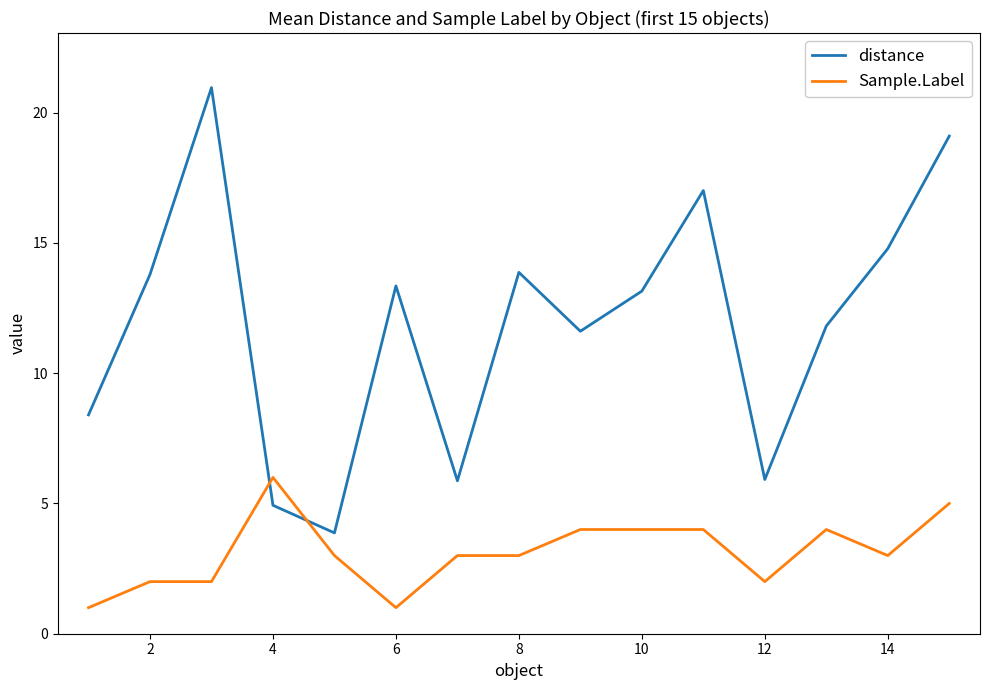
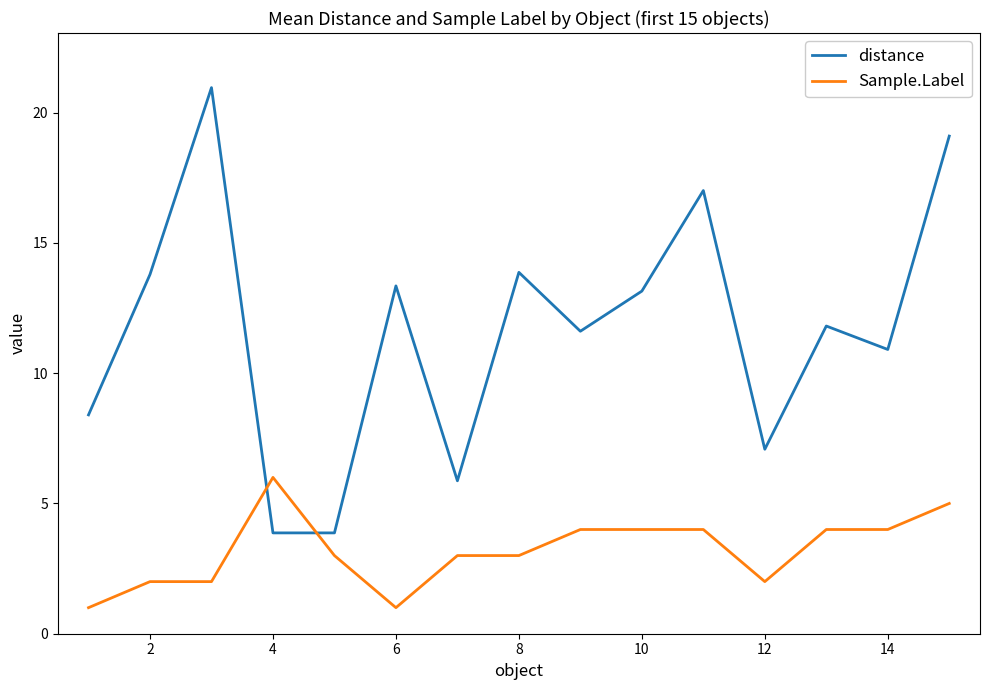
distance, 4: 4.9 -> 3.9
distance, 12: 5.9 -> 7.1
distance, 14: 14.8 -> 10.9
Sample.Label, 14: 3 -> 4
